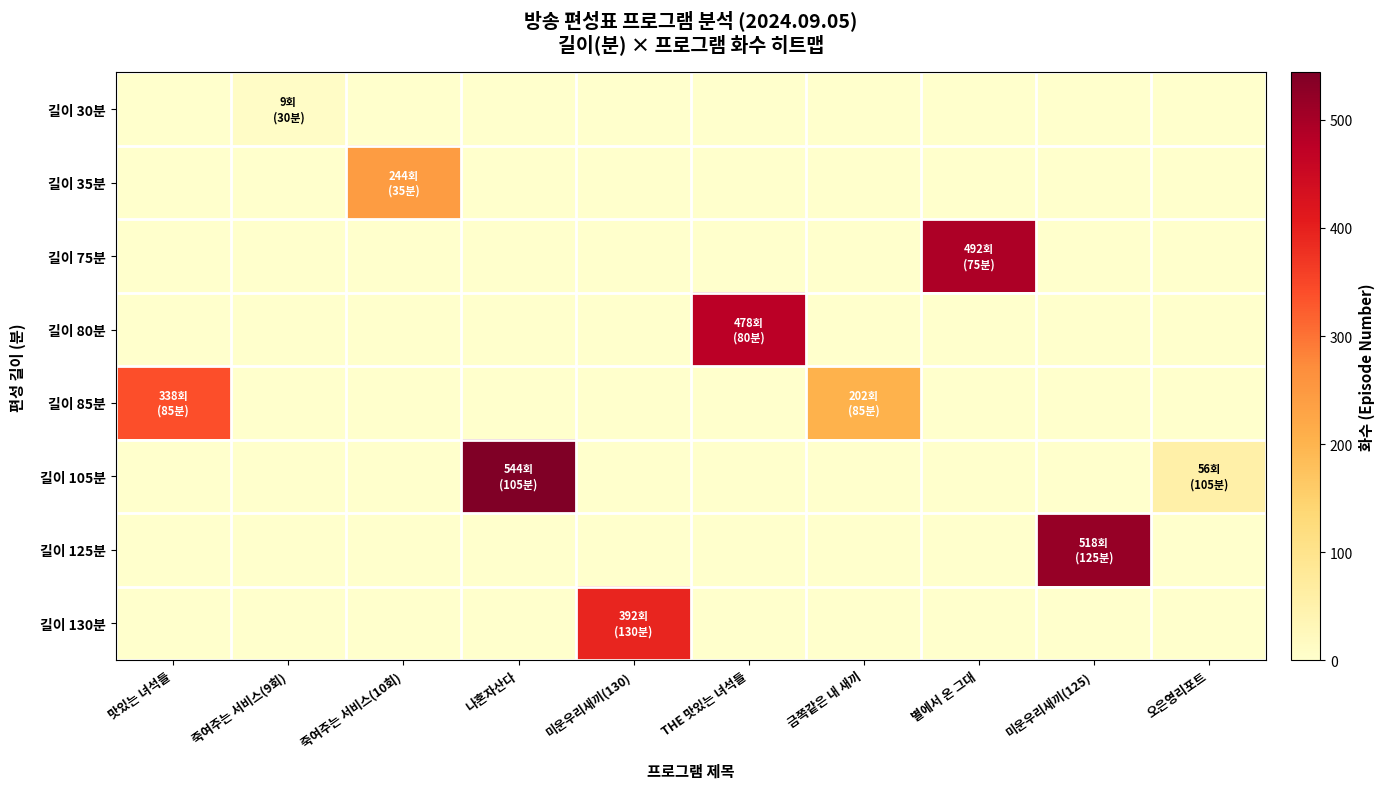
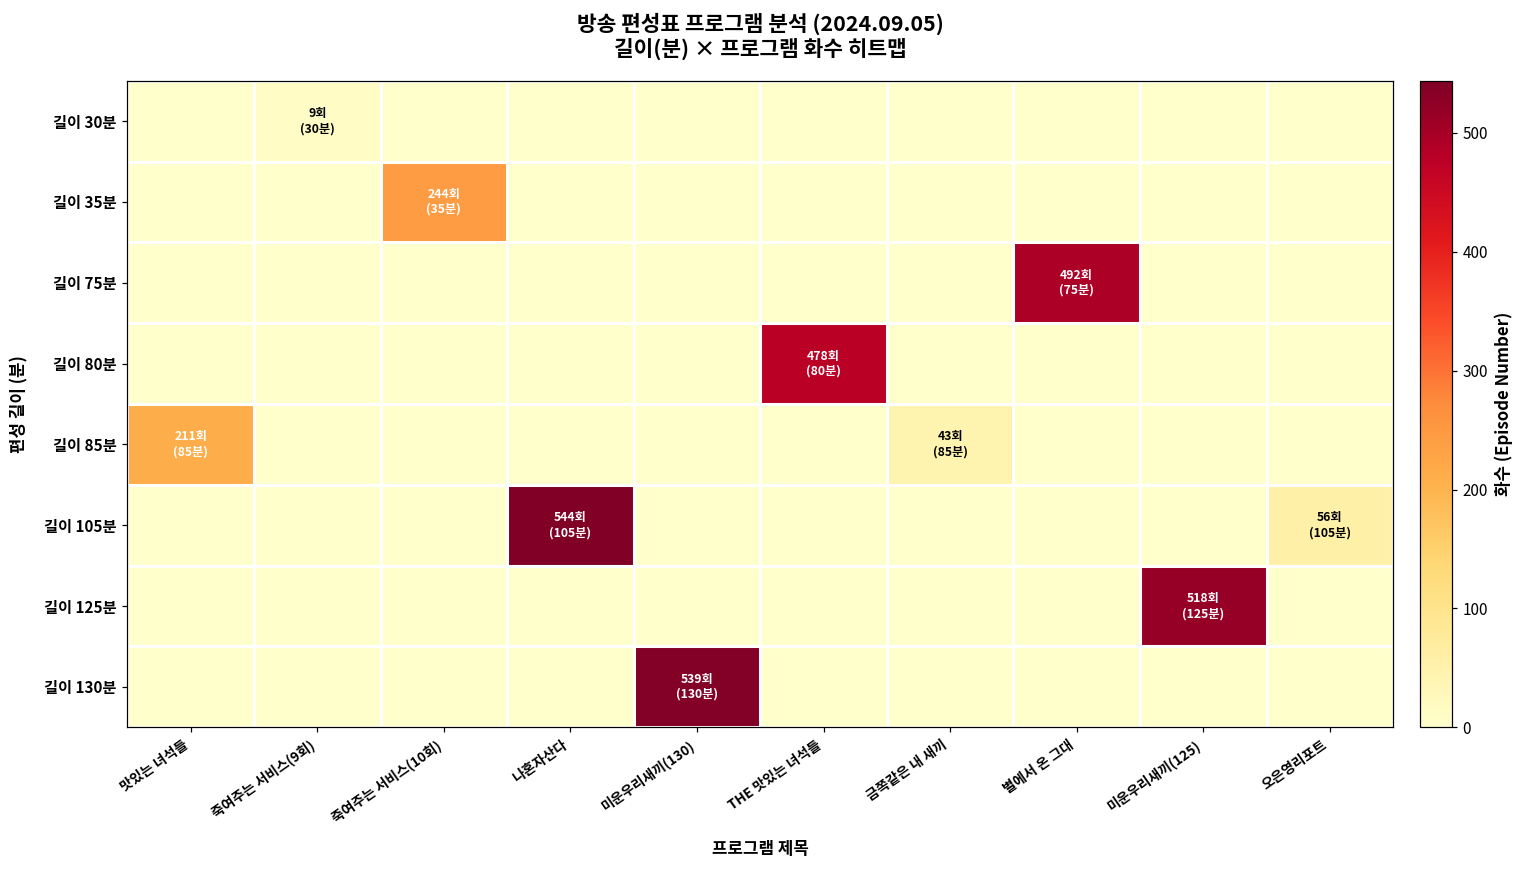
길이 85분, 맛있는 녀석들: 338회 -> 211회
길이 85분, 금쪽같은 내 새끼: 202회 -> 43회
길이 130분, 미운우리새끼(130): 392회 -> 539회
